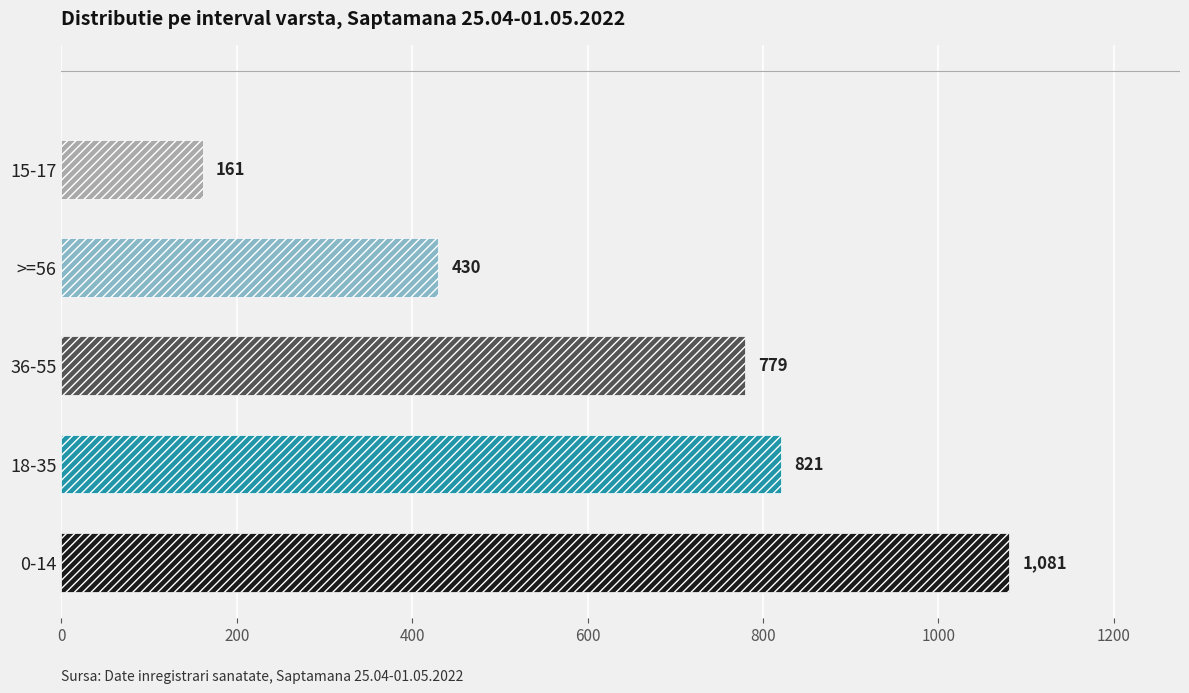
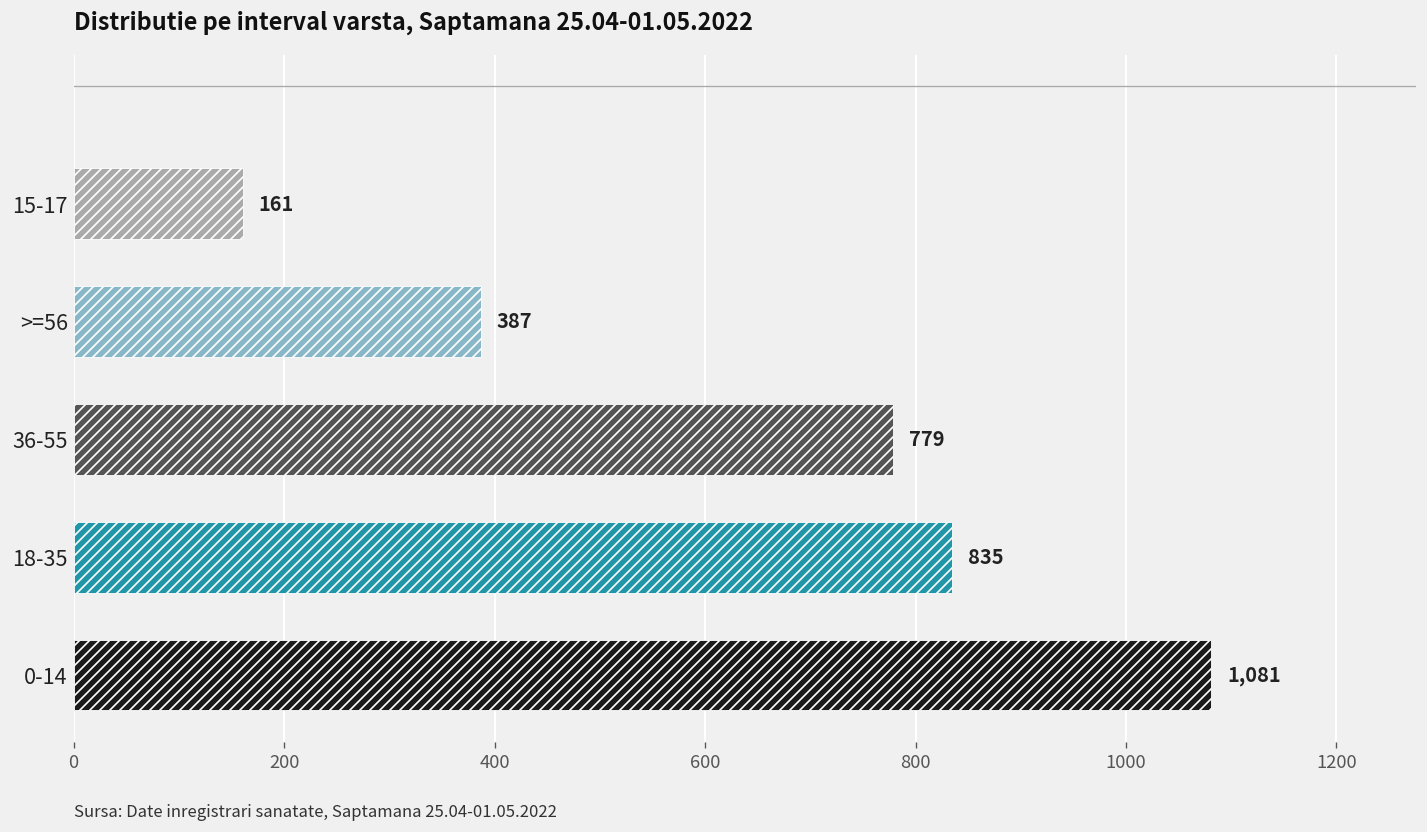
>=56: 430 -> 387
18-35: 821 -> 835
